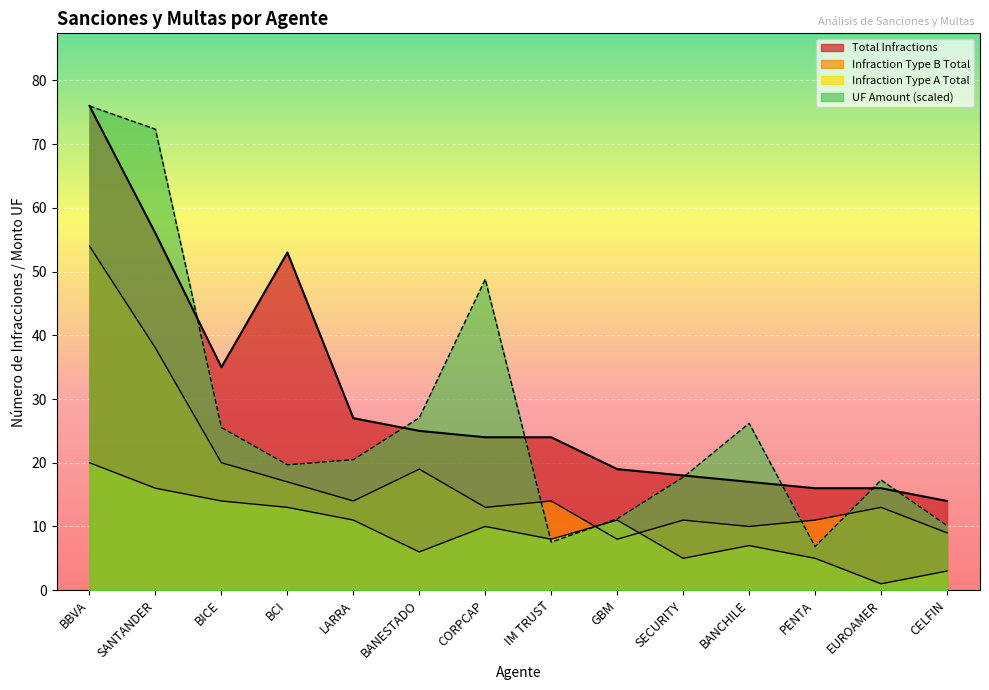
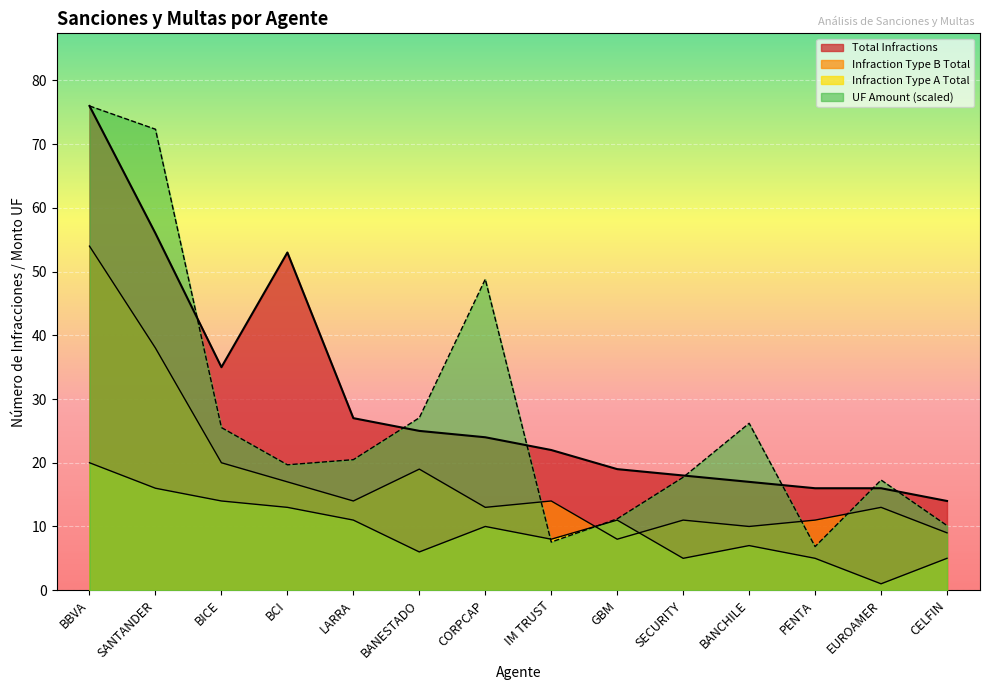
Total Infractions, IM TRUST: 24 -> 22
Infraction Type A Total, CELFIN: 3 -> 5
